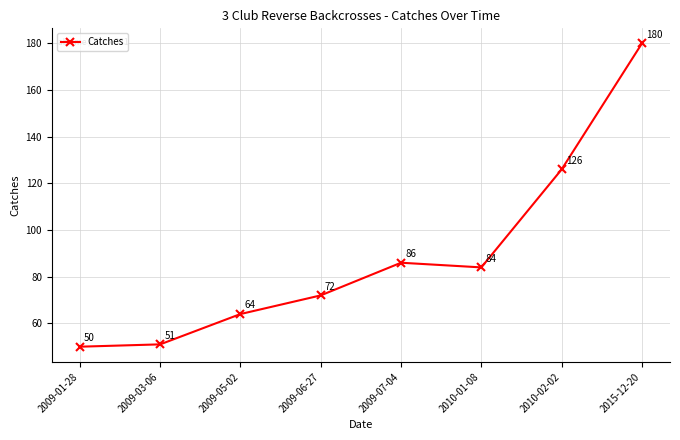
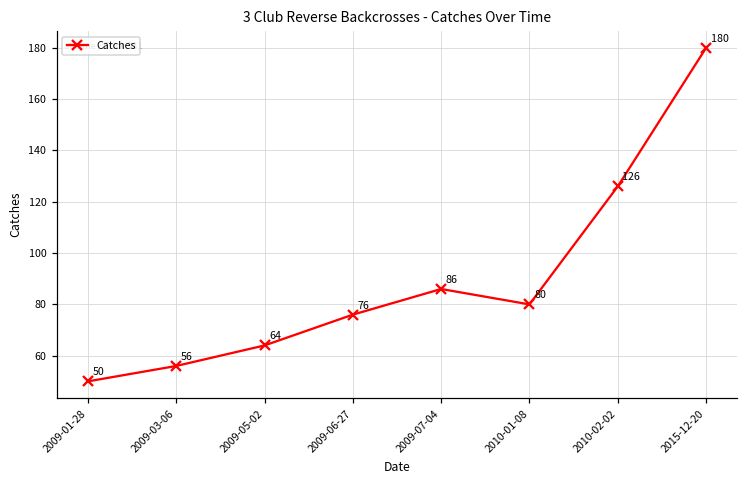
2009-03-06: 51 -> 56
2009-06-27: 72 -> 76
2010-01-08: 84 -> 80
